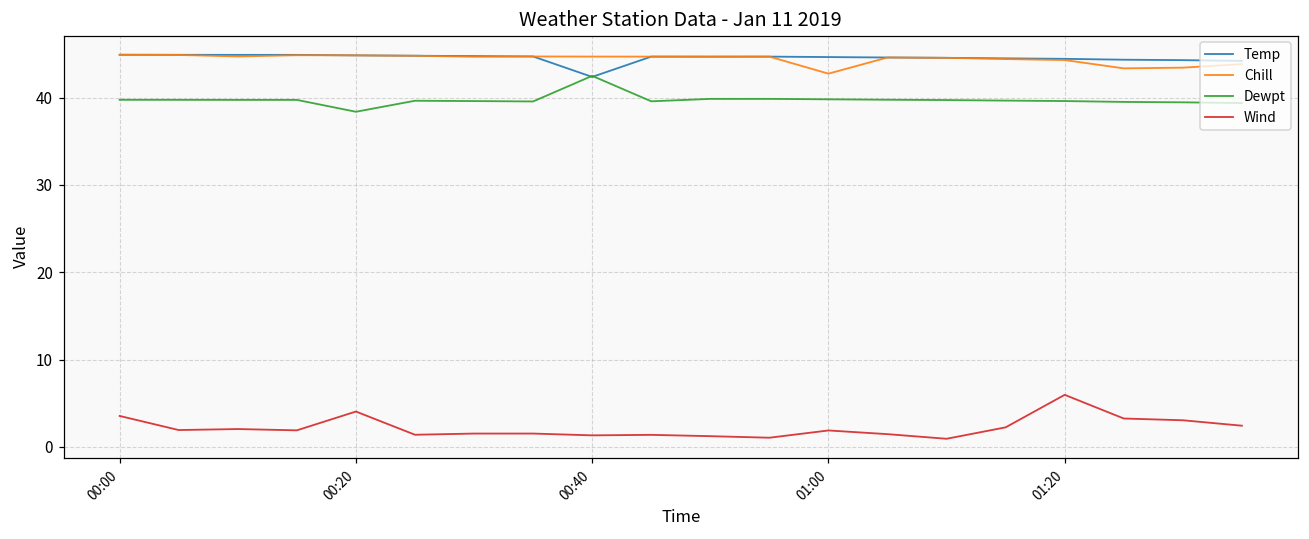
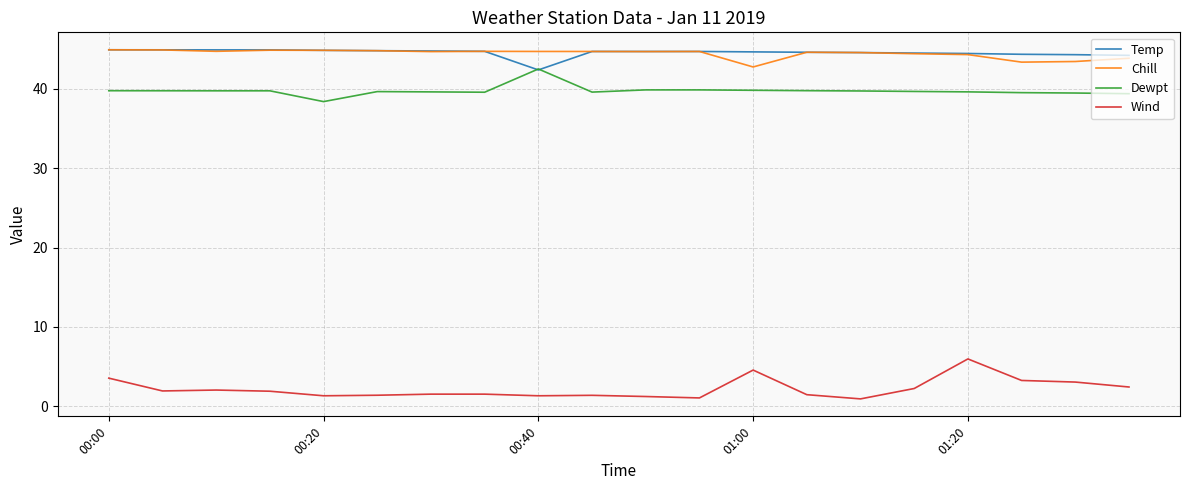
Wind, 00:20: 4 -> 1
Wind, 01:00: 2 -> 5
